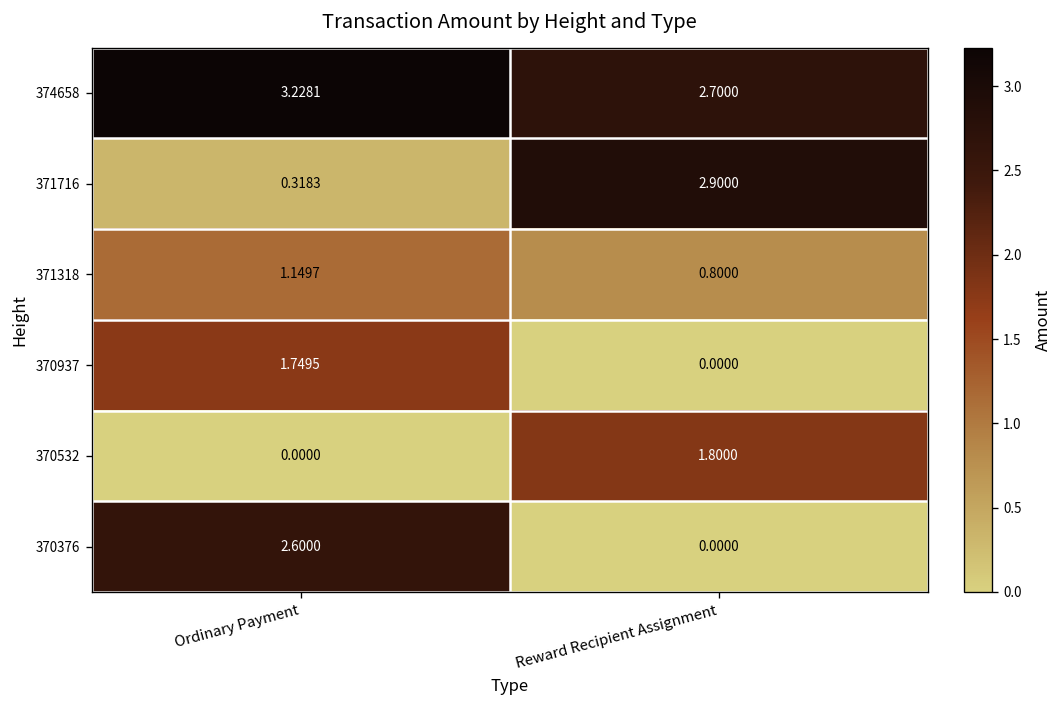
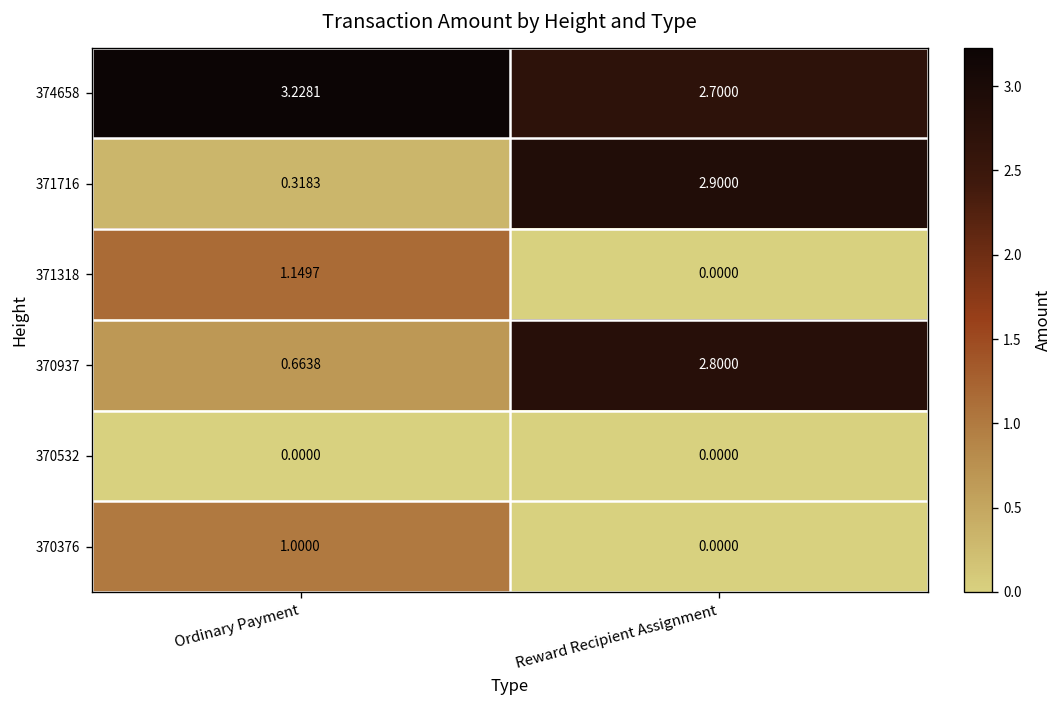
371318, Reward Recipient Assignment: 0.8000 -> 0.0000
370937, Ordinary Payment: 1.7495 -> 0.6638
370937, Reward Recipient Assignment: 0.0000 -> 2.8000
370532, Reward Recipient Assignment: 1.8000 -> 0.0000
370376, Ordinary Payment: 2.6000 -> 1.0000
